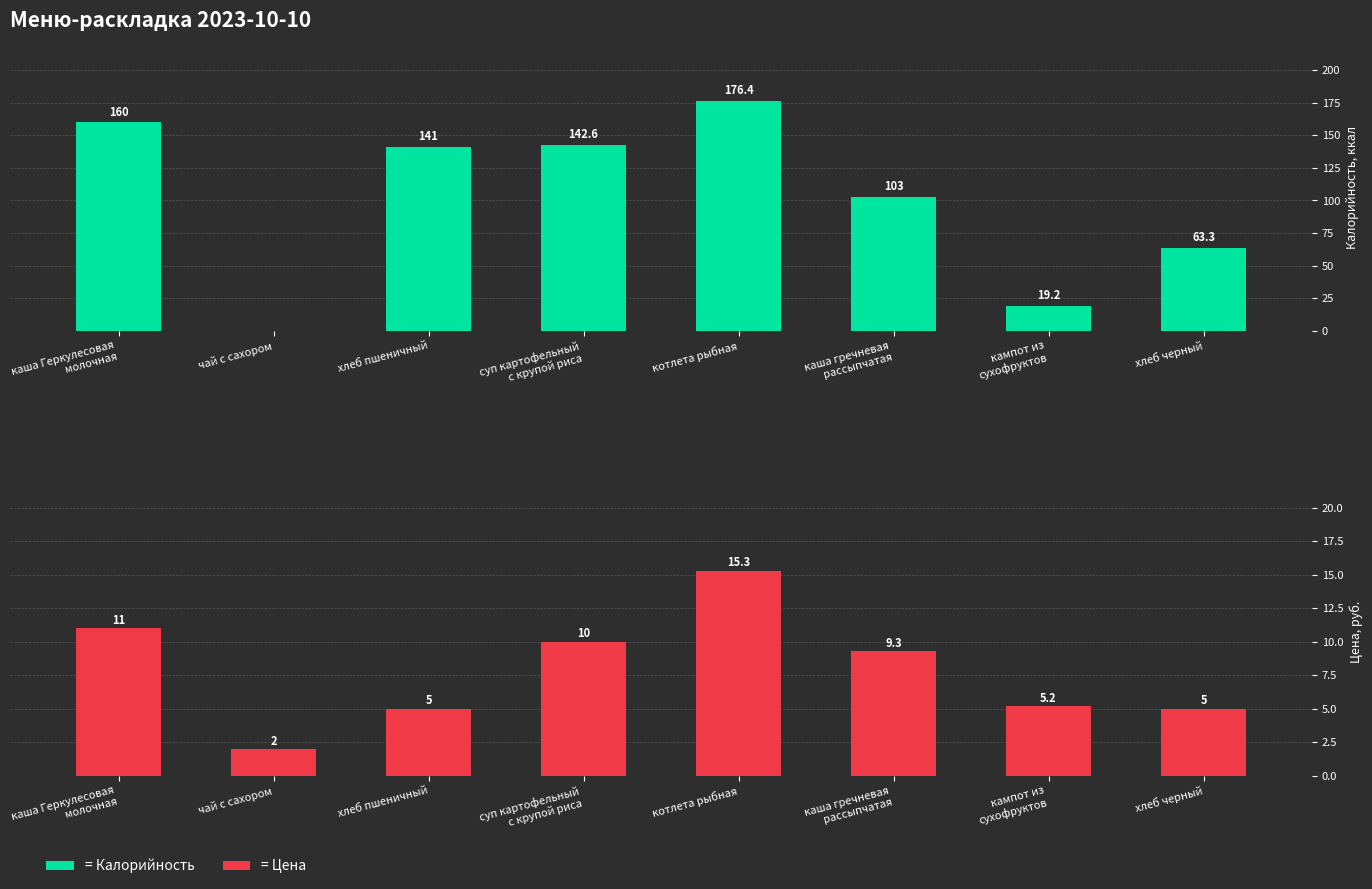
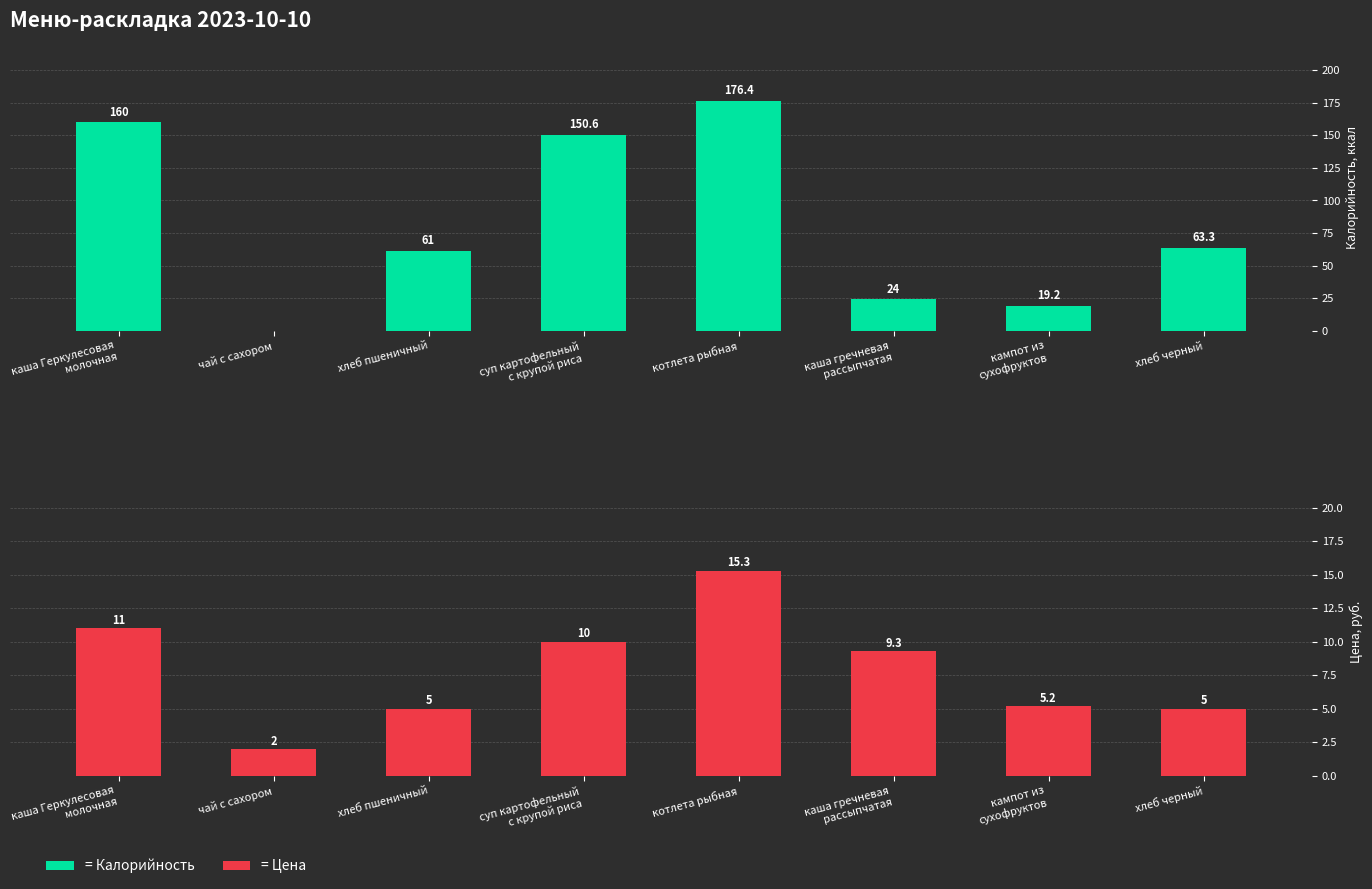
Меню-раскладка 2023-10-10, хлеб пшеничный: 141 -> 61
Меню-раскладка 2023-10-10, суп картофельный с крупой риса: 142.6 -> 150.6
Меню-раскладка 2023-10-10, каша гречневая рассыпчатая: 103 -> 24
